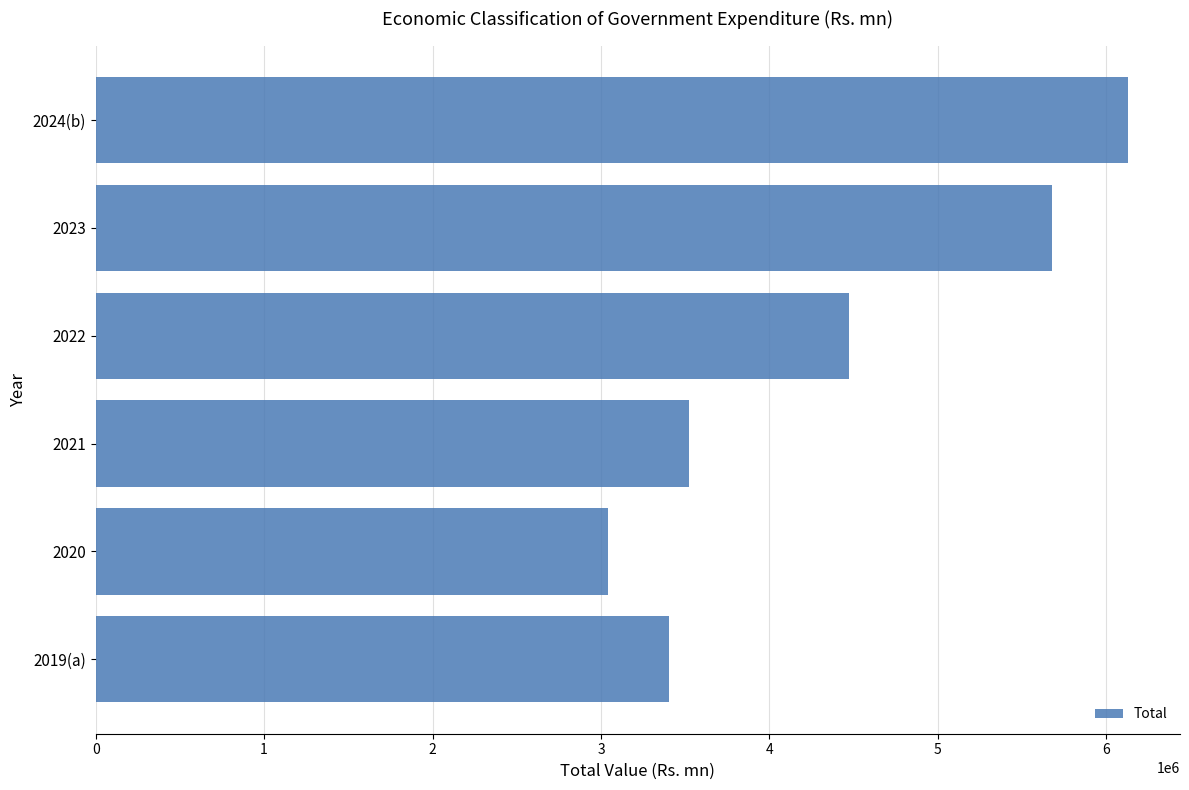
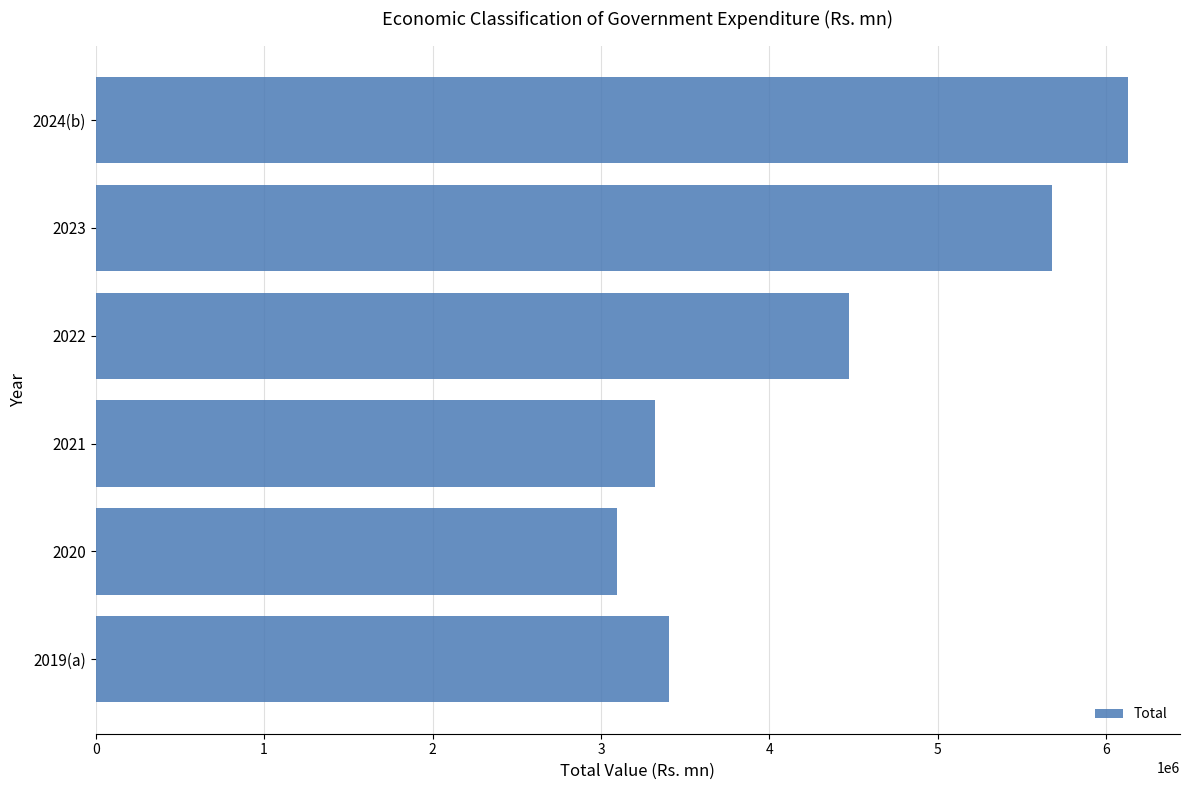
2021: 3520000 -> 3320000
2020: 3040000 -> 3100000
